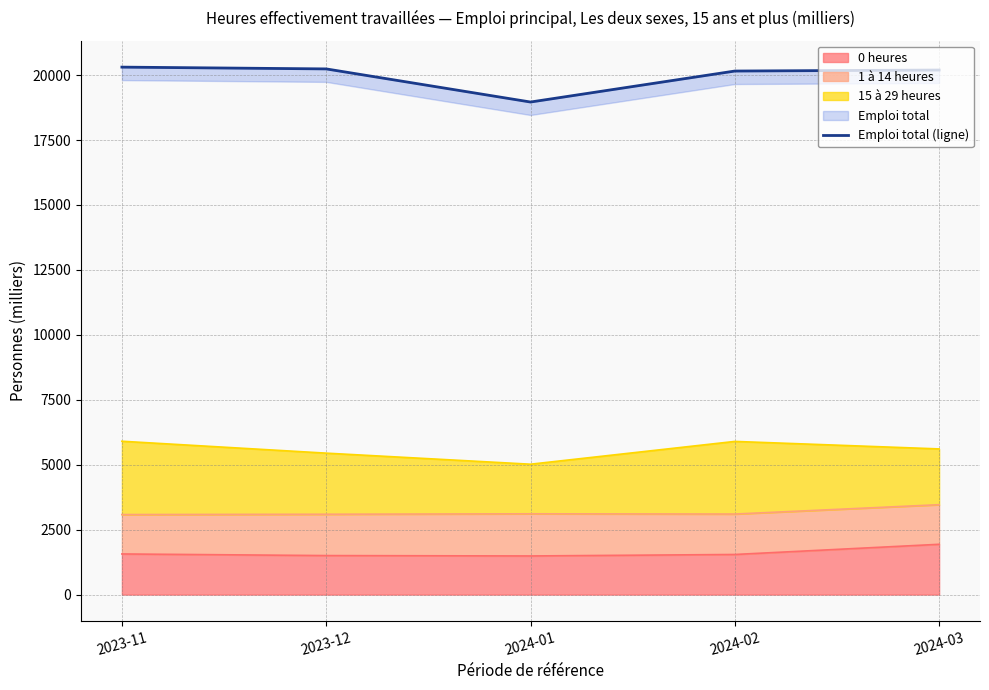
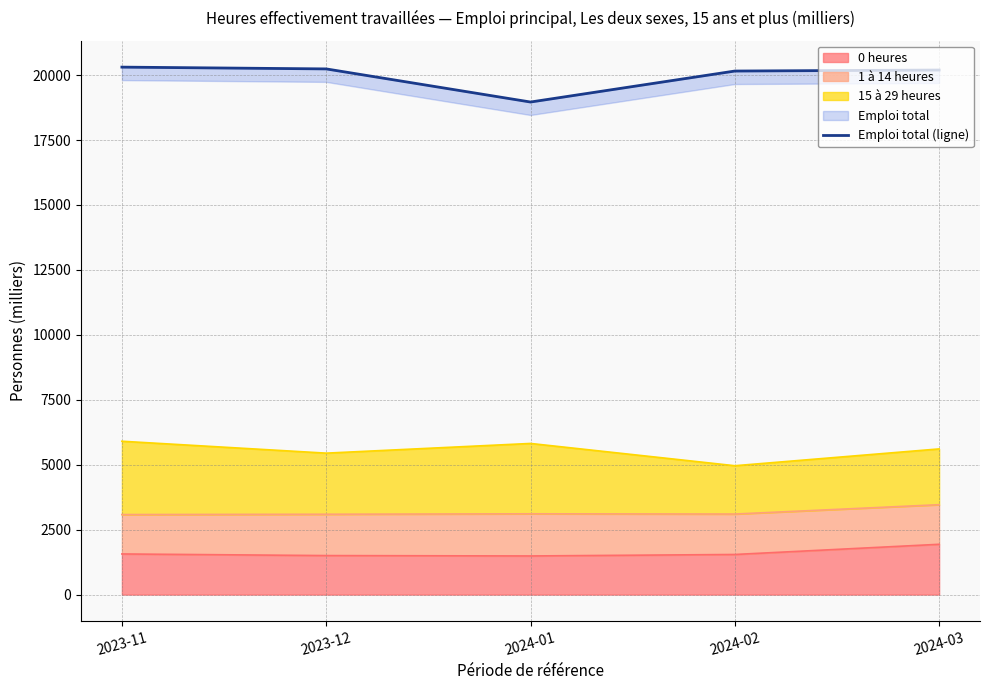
15 à 29 heures, 2024-01: 1900 -> 2700
15 à 29 heures, 2024-02: 2800 -> 1900
